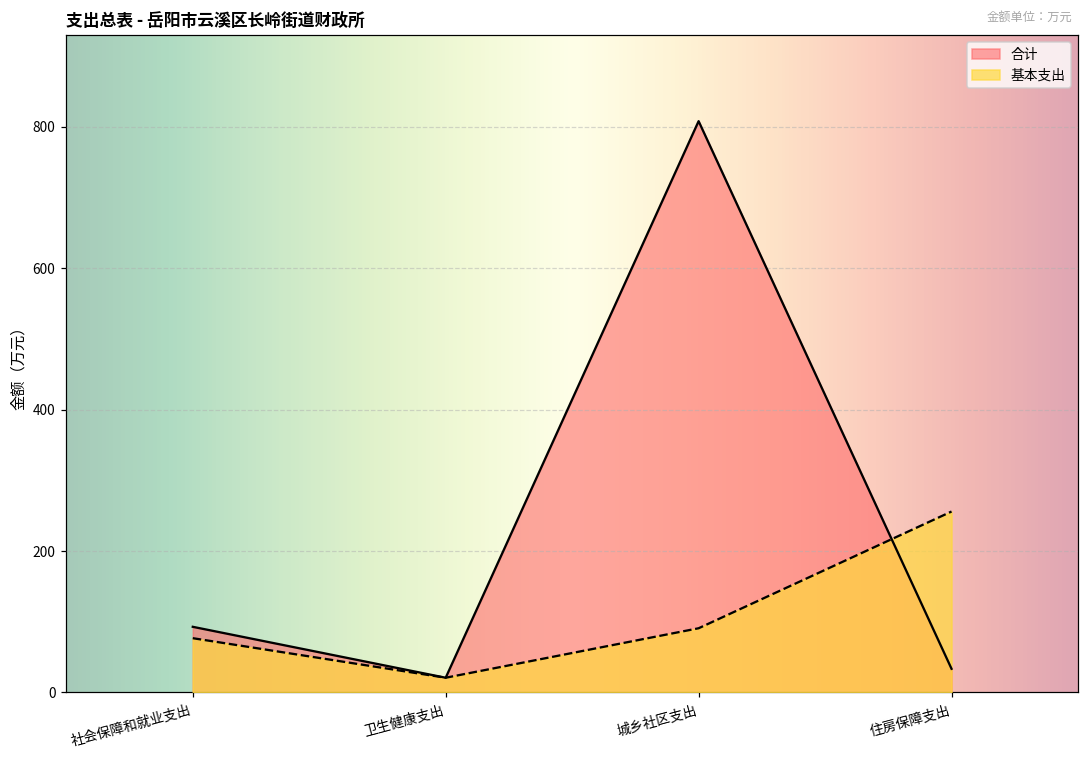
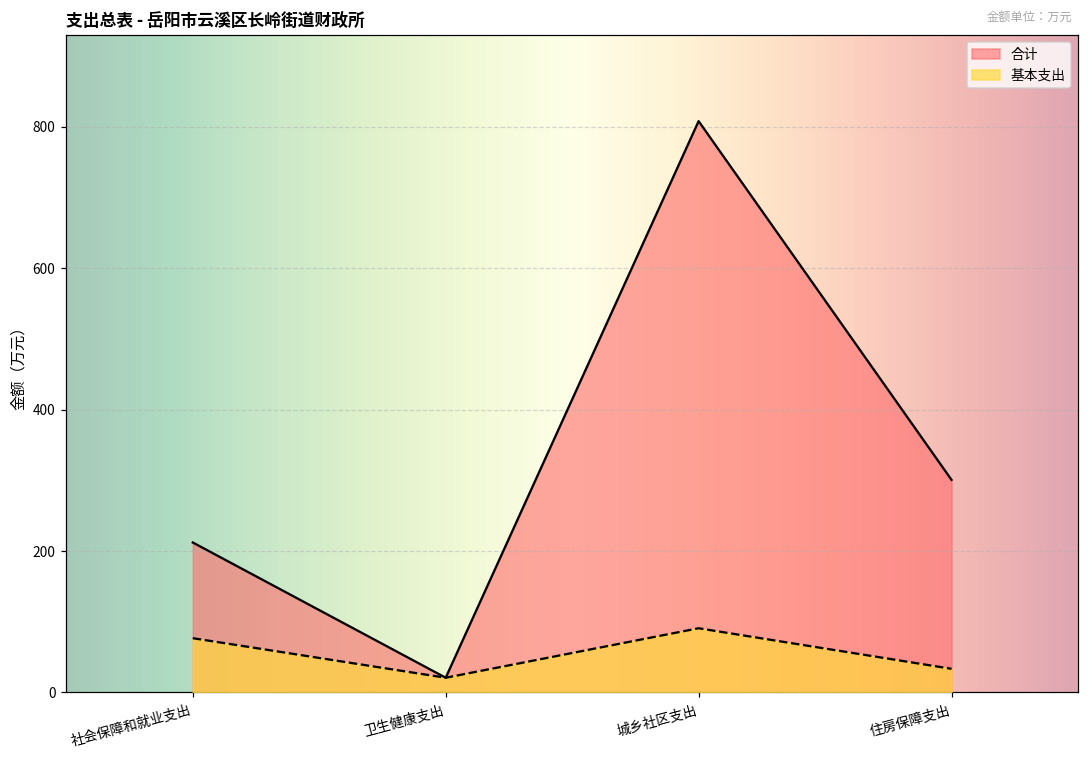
合计, 社会保障和就业支出: 90 -> 210
合计, 住房保障支出: 30 -> 300
基本支出, 住房保障支出: 260 -> 30
